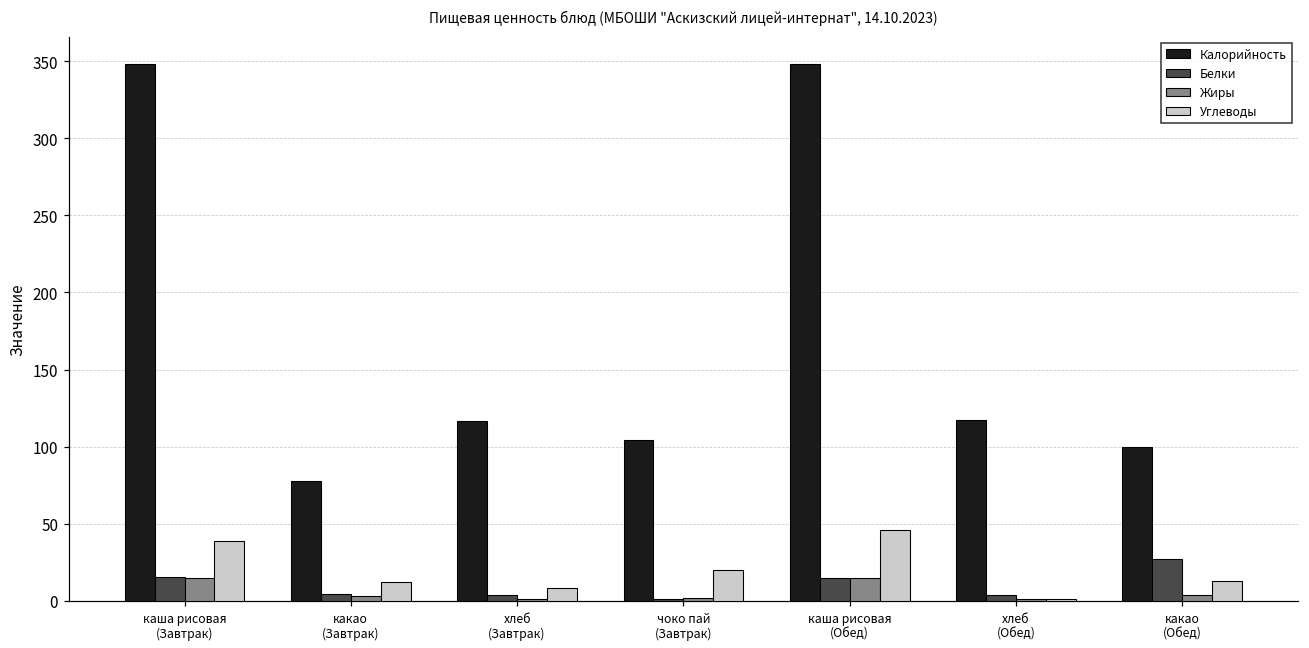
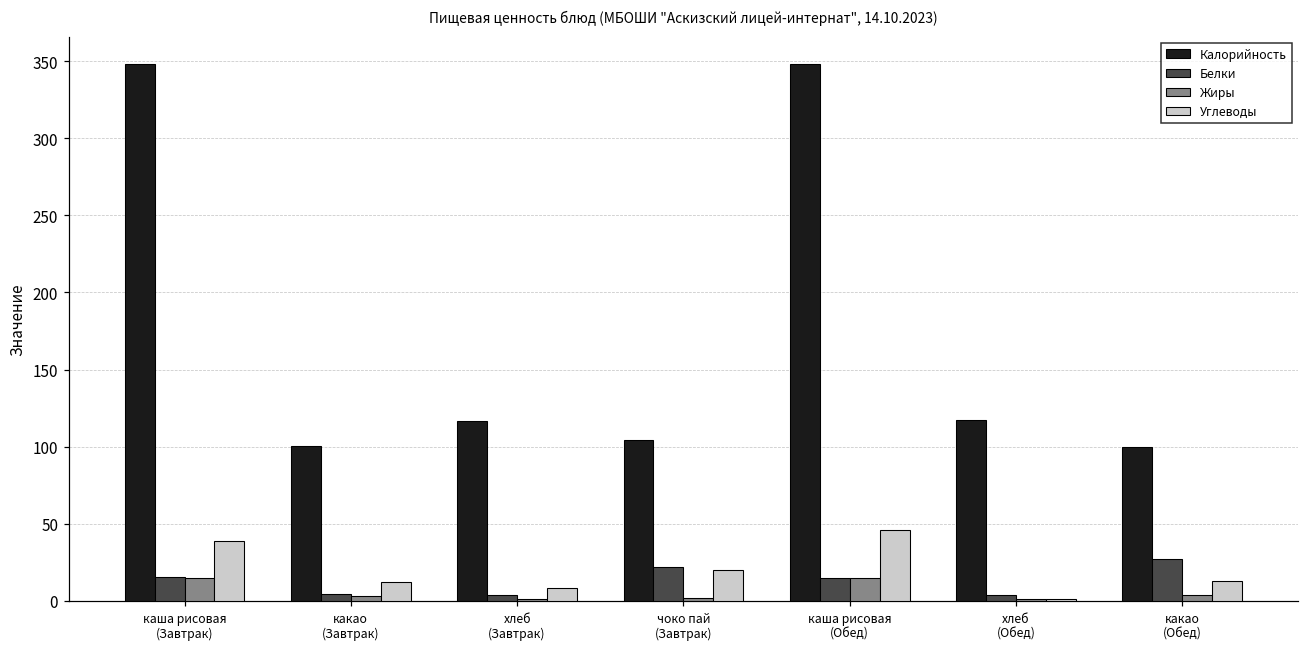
Калорийность, какао (Завтрак): 78 -> 100
Белки, чоко пай (Завтрак): 1 -> 22
